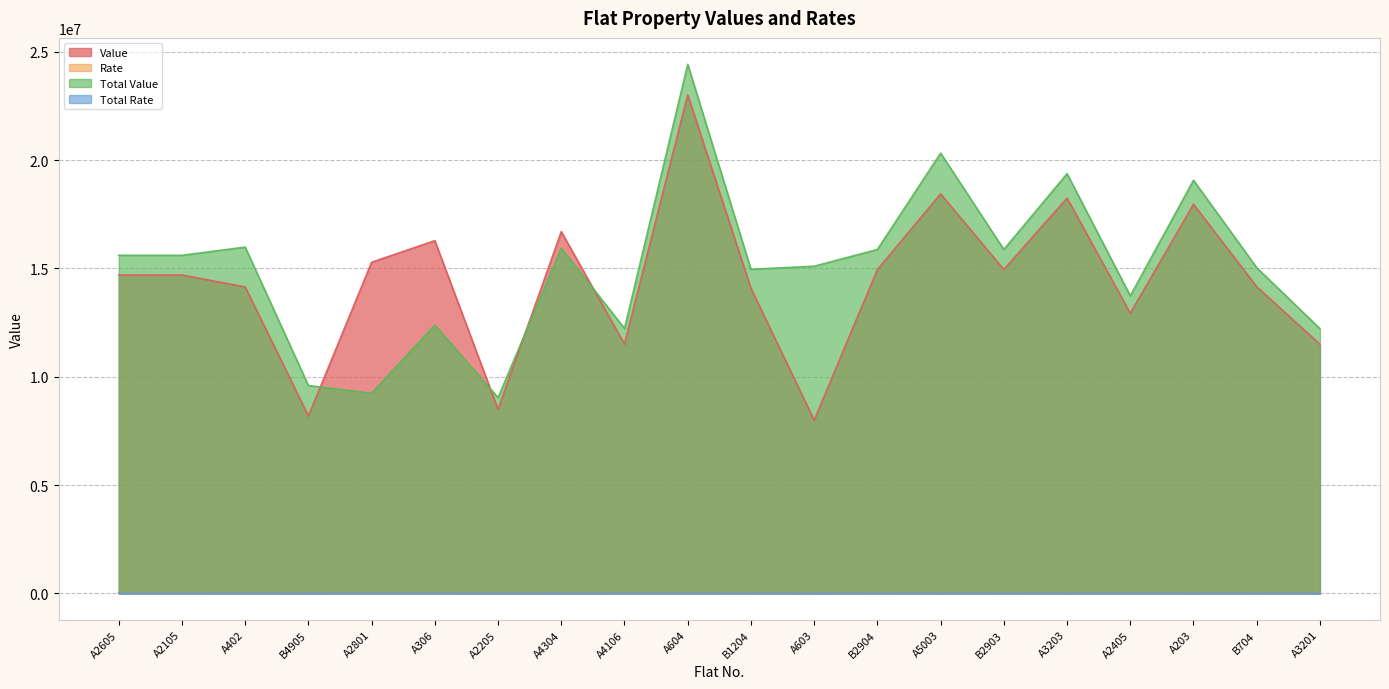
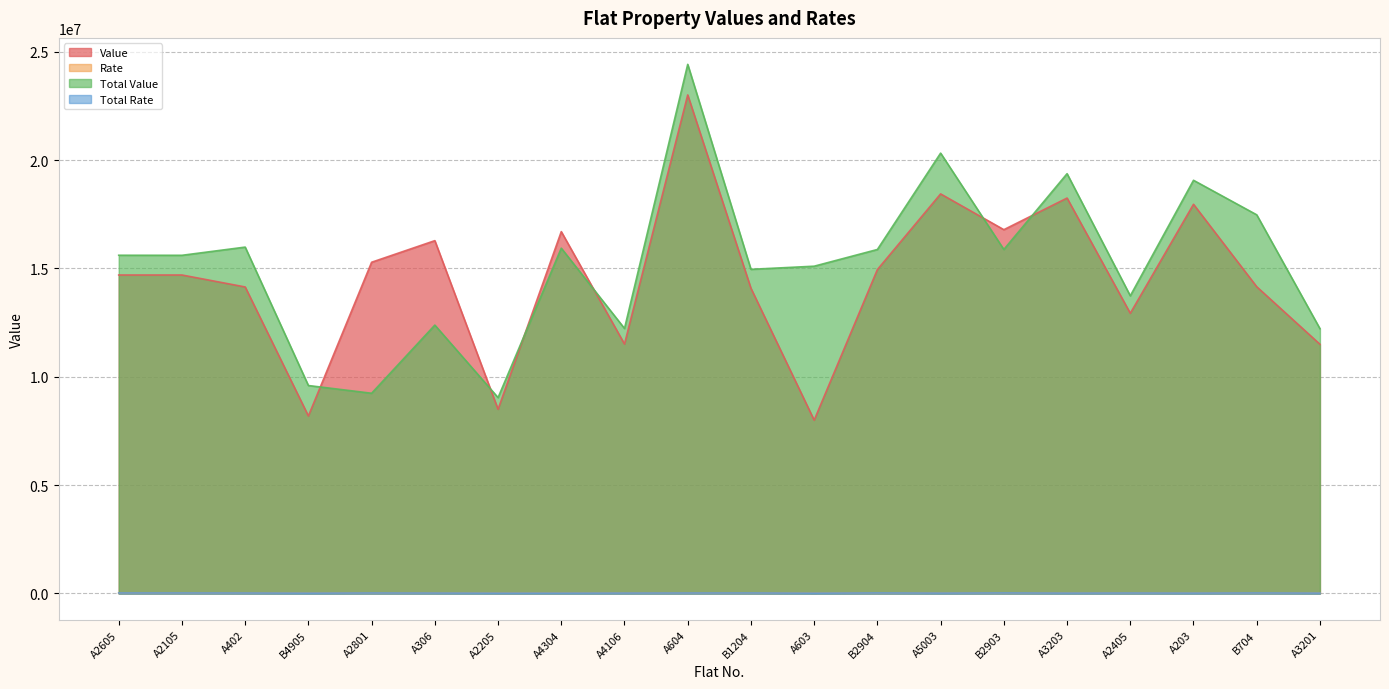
Value, B2903: 14900000 -> 16800000
Total Value, B704: 15000000 -> 17500000
